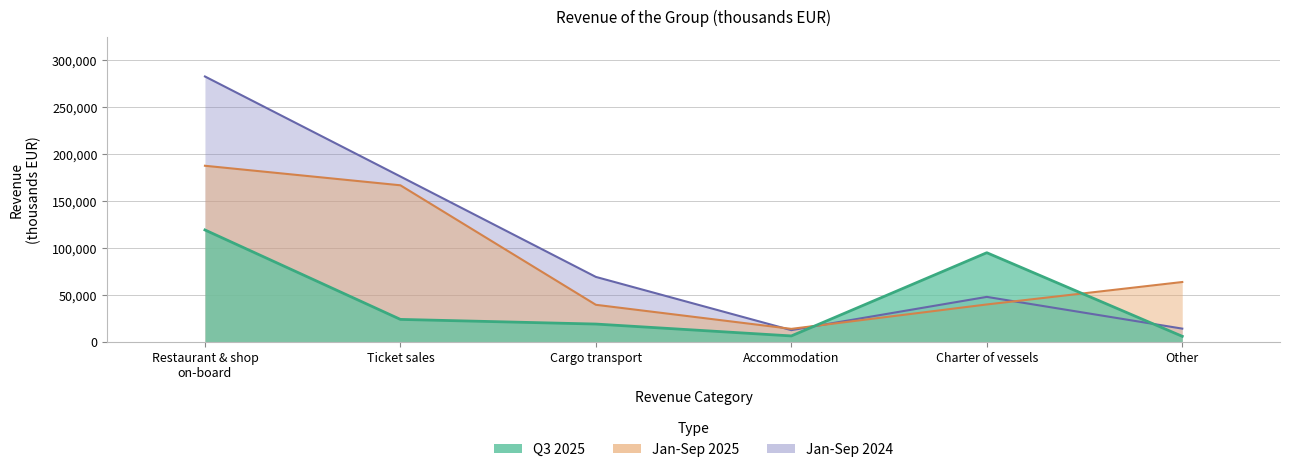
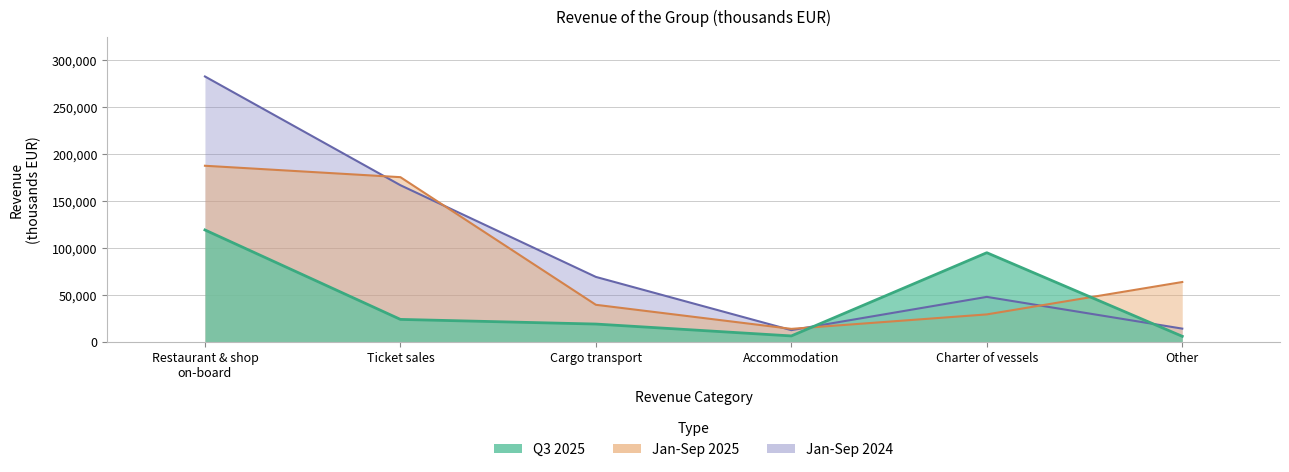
Jan-Sep 2024, Ticket sales: 180,000 -> 170,000
Jan-Sep 2025, Ticket sales: 170,000 -> 180,000
Jan-Sep 2025, Charter of vessels: 40,000 -> 30,000
